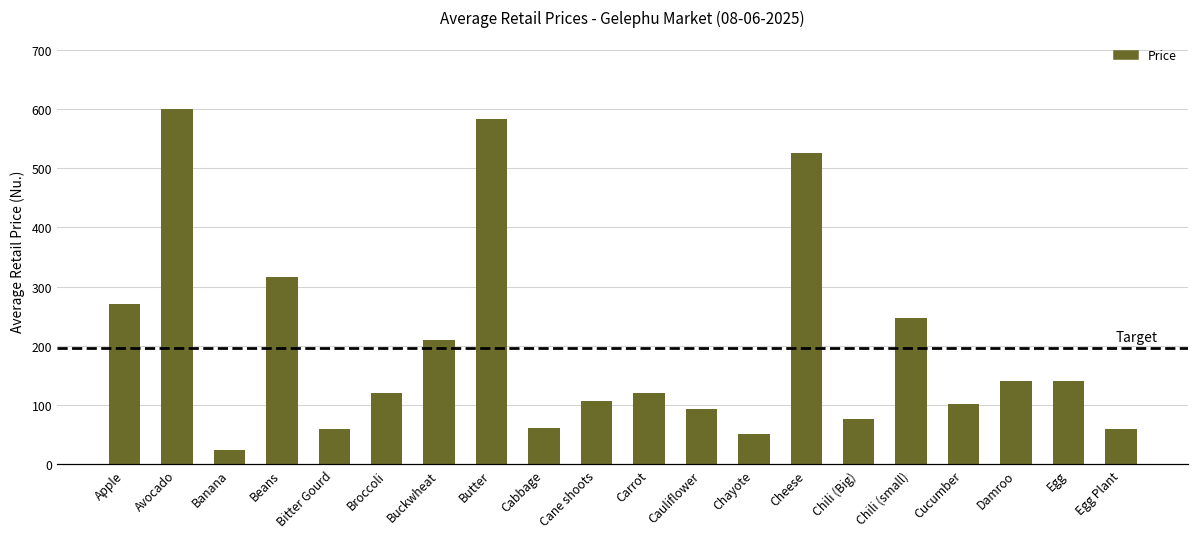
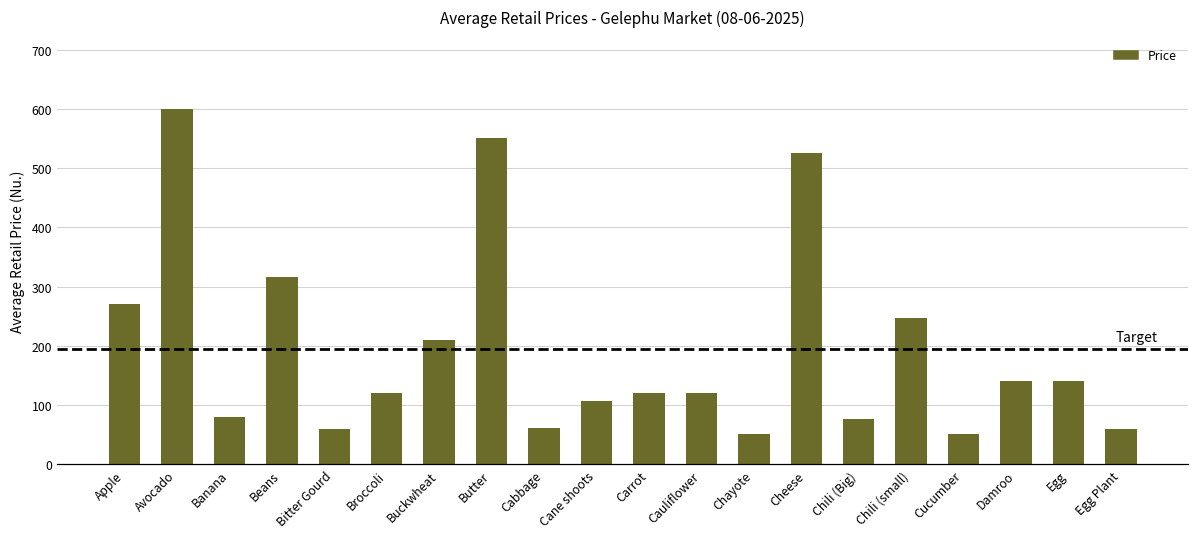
Banana: 20 -> 80
Butter: 580 -> 550
Cauliflower: 90 -> 120
Cucumber: 100 -> 50
